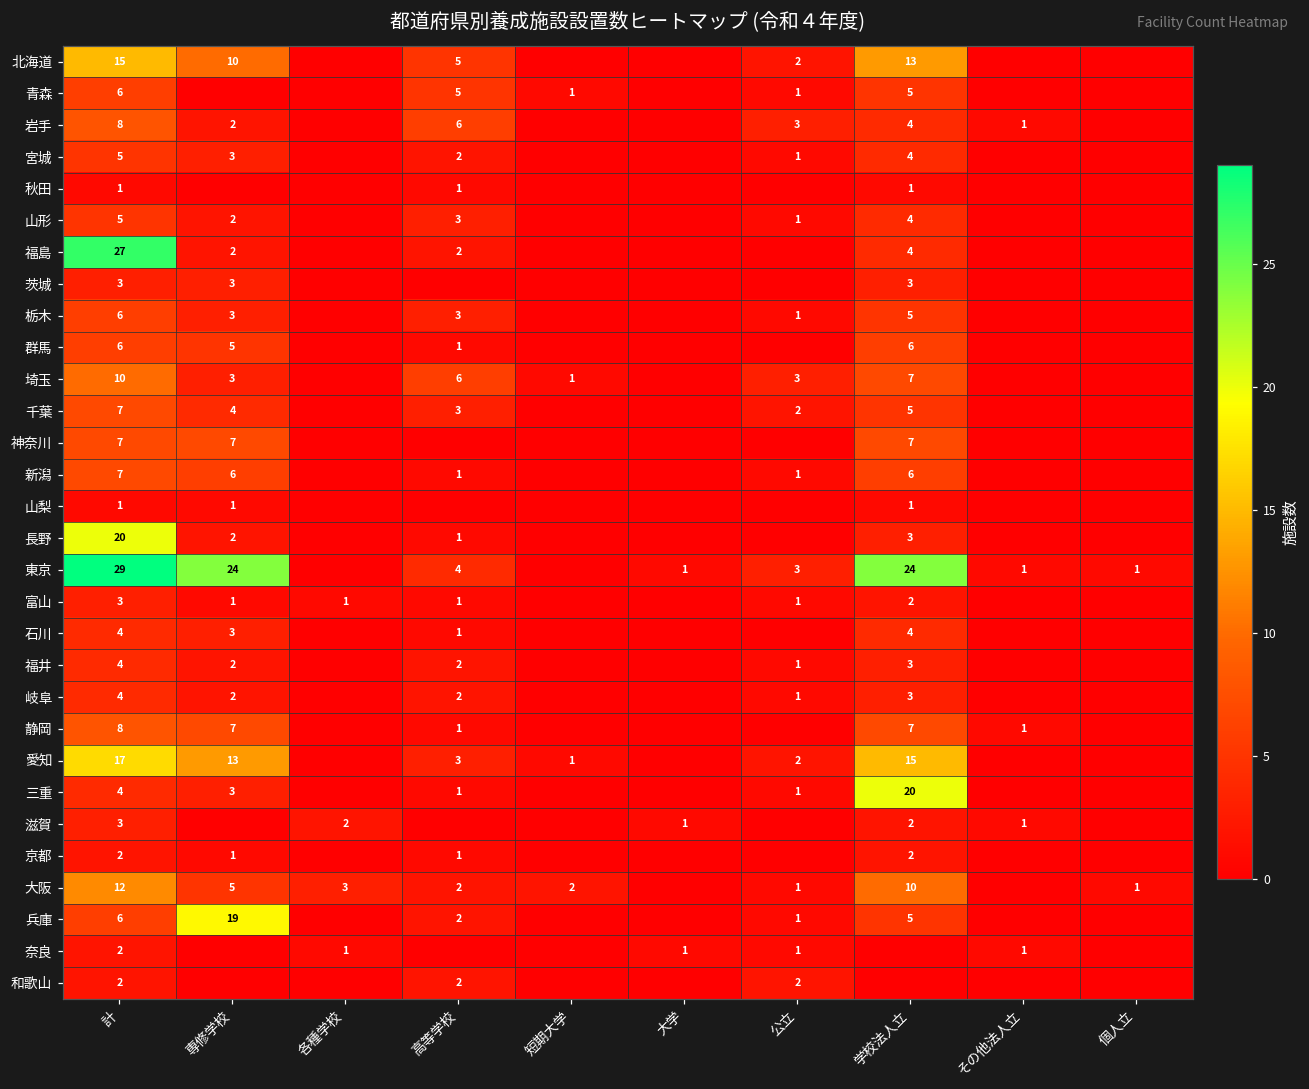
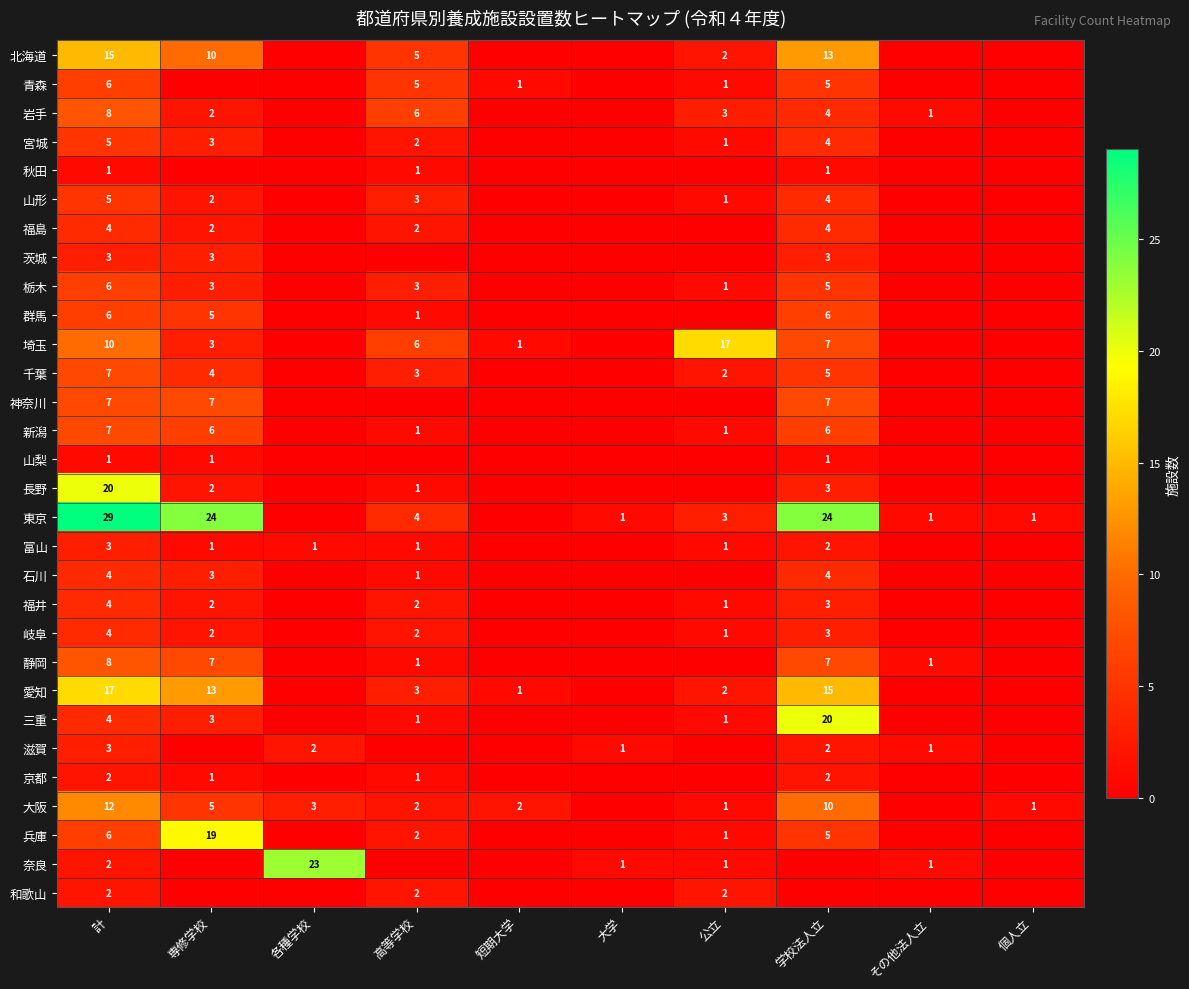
福島, 計: 27 -> 4
埼玉, 公立: 3 -> 17
奈良, 各種学校: 1 -> 23
